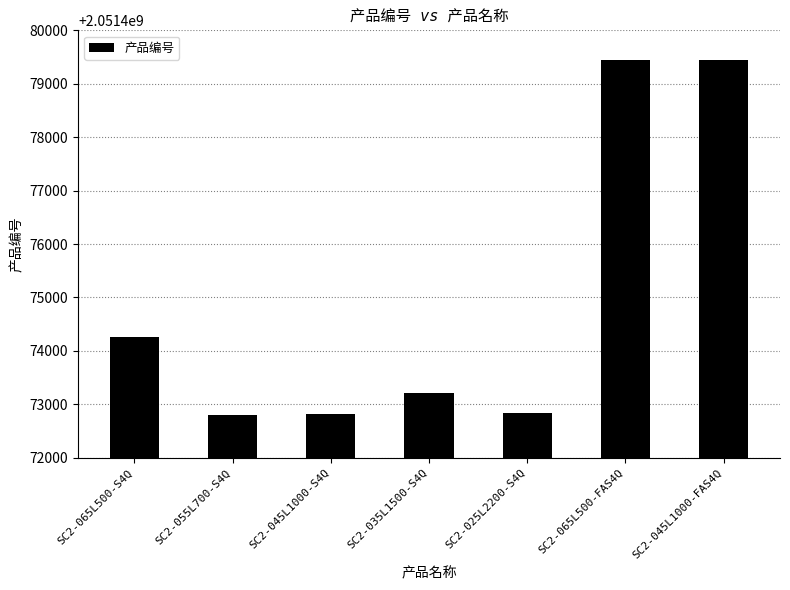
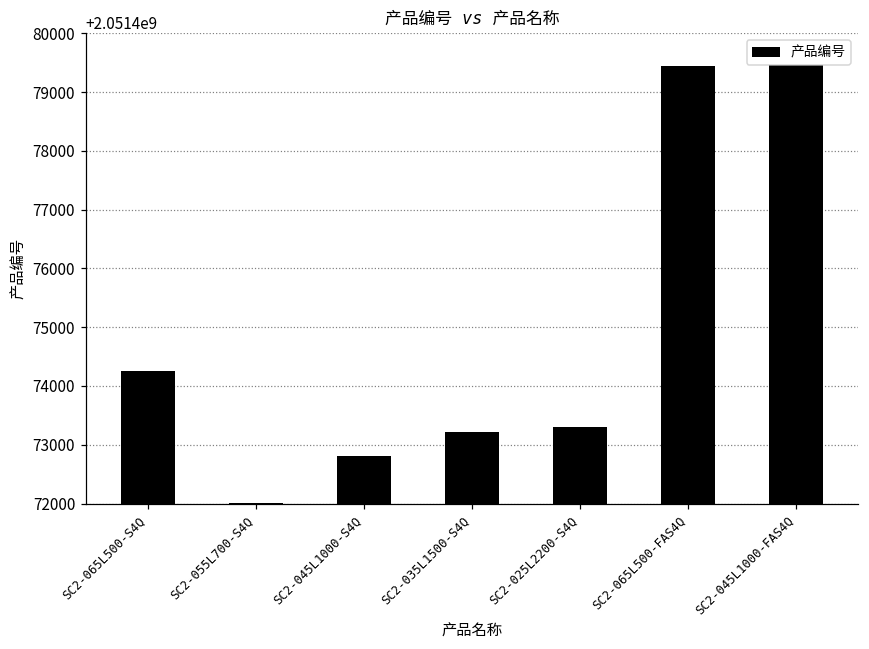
SC2-055L700-S4Q: 2051472800 -> 2051472000
SC2-025L2200-S4Q: 2051472800 -> 2051473300
